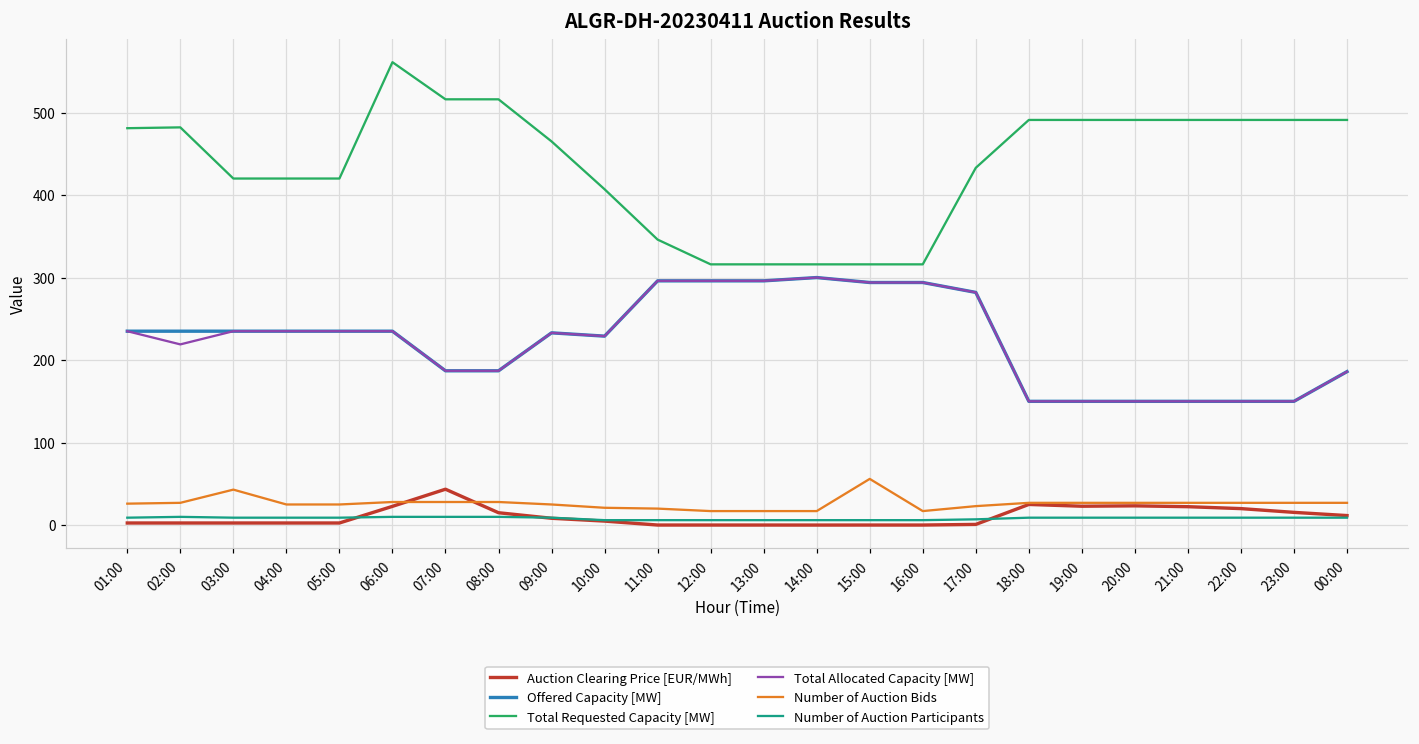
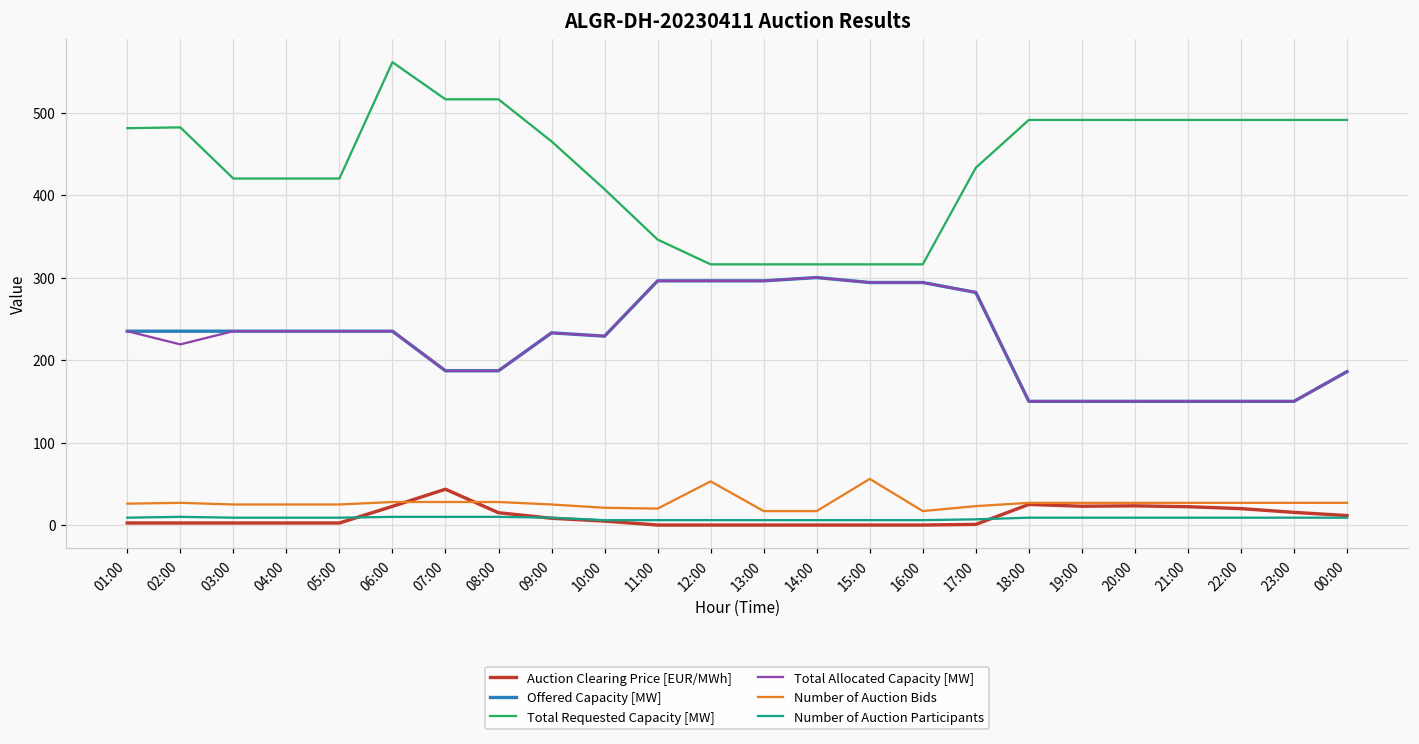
Number of Auction Bids, 03:00: 40 -> 30
Number of Auction Bids, 12:00: 20 -> 50
